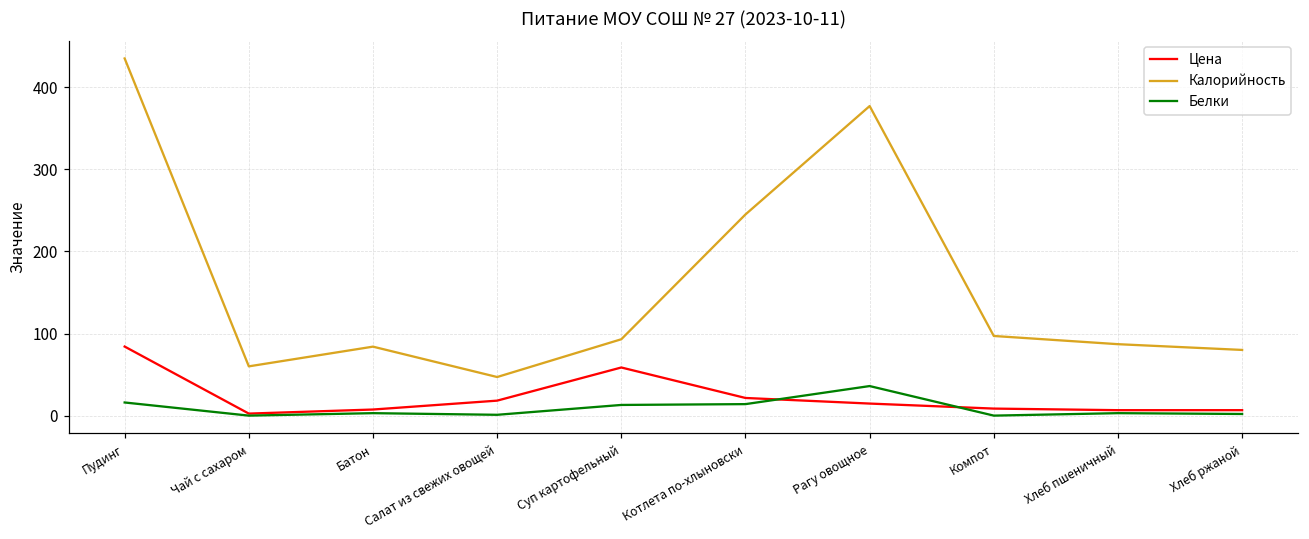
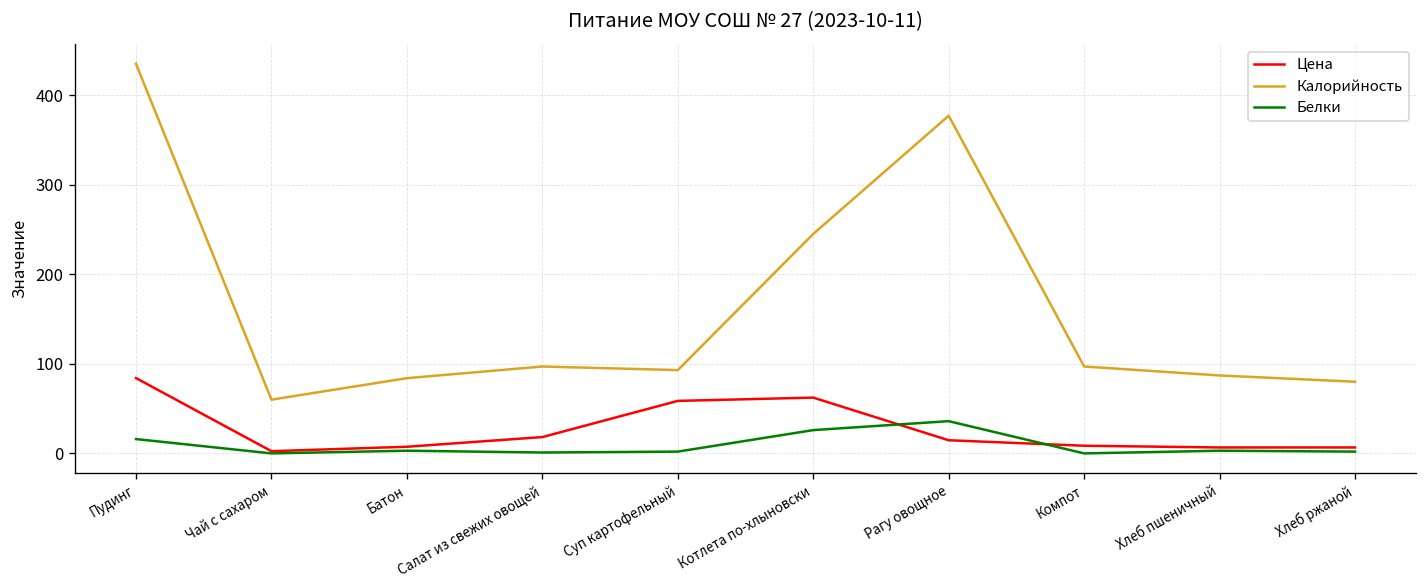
Калорийность, Салат из свежих овощей: 50 -> 100
Белки, Суп картофельный: 10 -> 0
Цена, Котлета по-хлыновски: 20 -> 60
Белки, Котлета по-хлыновски: 10 -> 30
